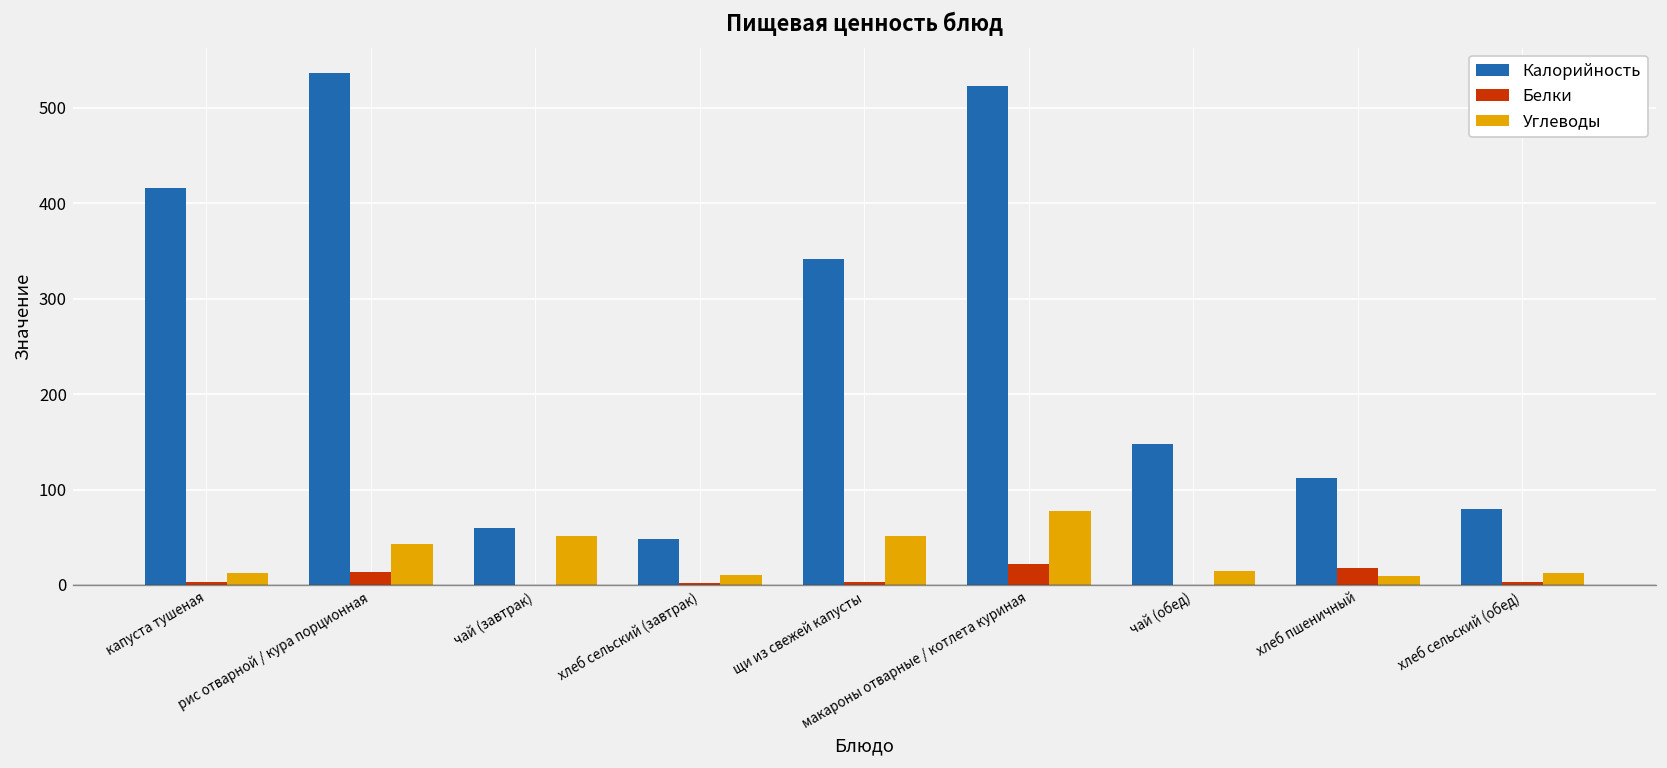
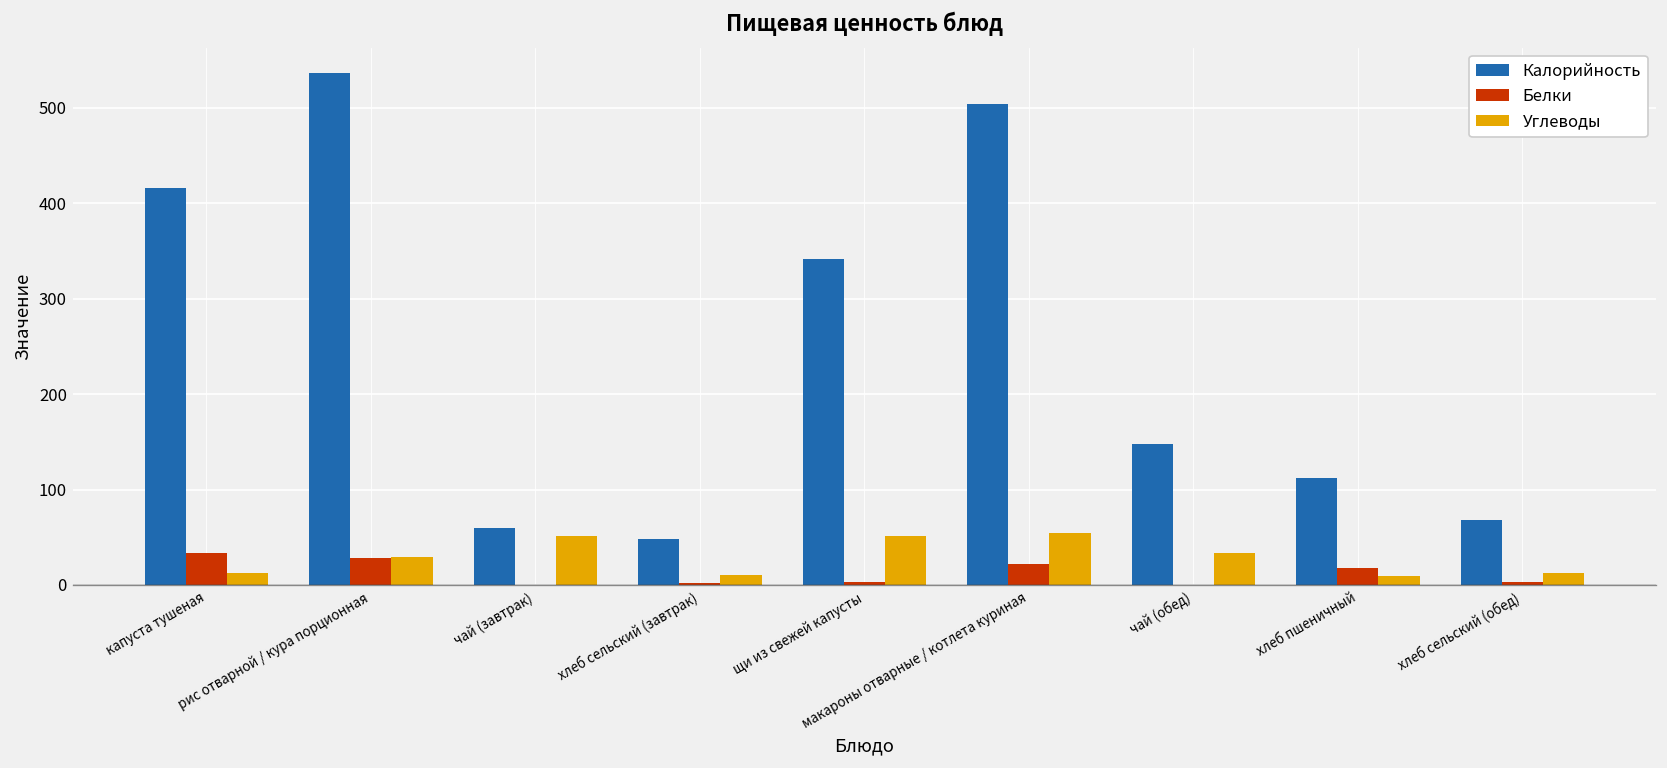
Белки, капуста тушеная: 0 -> 30
Белки, рис отварной / кура порционная: 10 -> 30
Углеводы, рис отварной / кура порционная: 40 -> 30
Калорийность, макароны отварные / котлета куриная: 520 -> 500
Углеводы, макароны отварные / котлета куриная: 80 -> 50
Углеводы, чай (обед): 20 -> 30
Калорийность, хлеб сельский (обед): 80 -> 70
